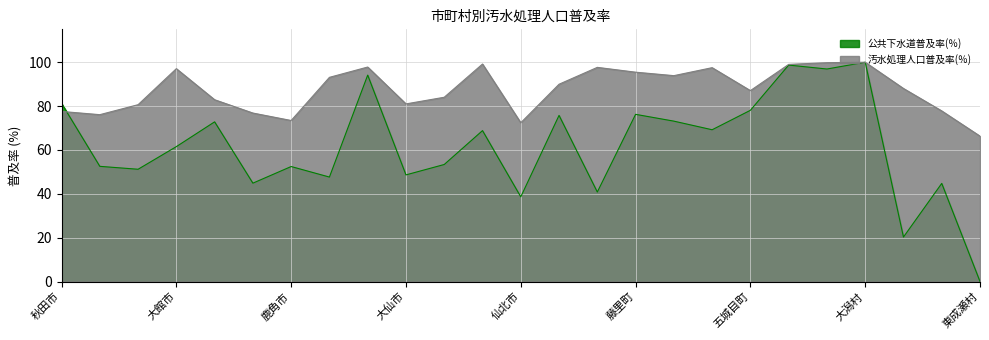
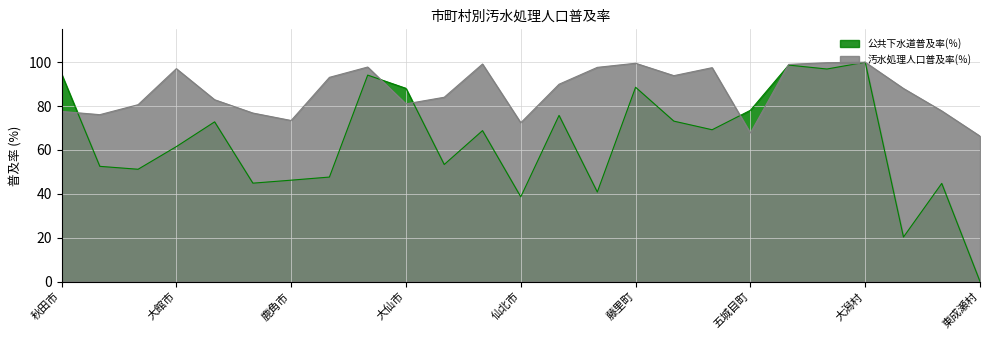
公共下水道普及率(％), 秋田市: 81 -> 95
公共下水道普及率(％), 鹿角市: 52 -> 46
公共下水道普及率(％), 大仙市: 49 -> 88
公共下水道普及率(％), 藤里町: 76 -> 89
汚水処理人口普及率(％), 藤里町: 95 -> 100
汚水処理人口普及率(％), 五城目町: 87 -> 68
